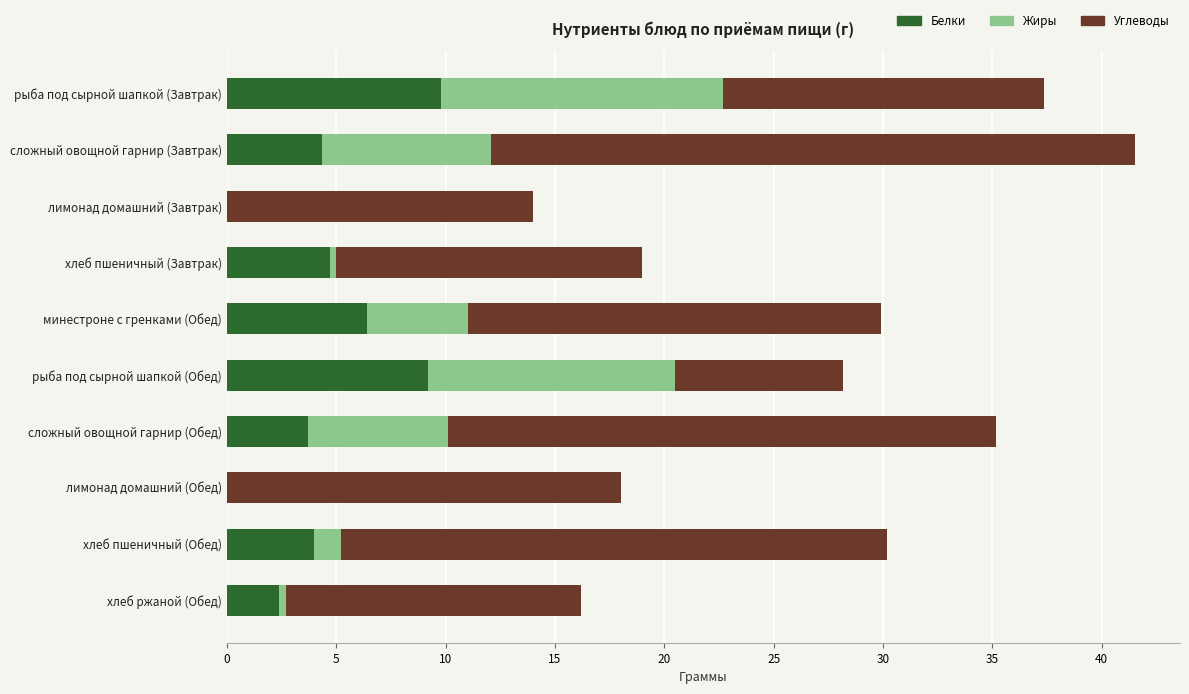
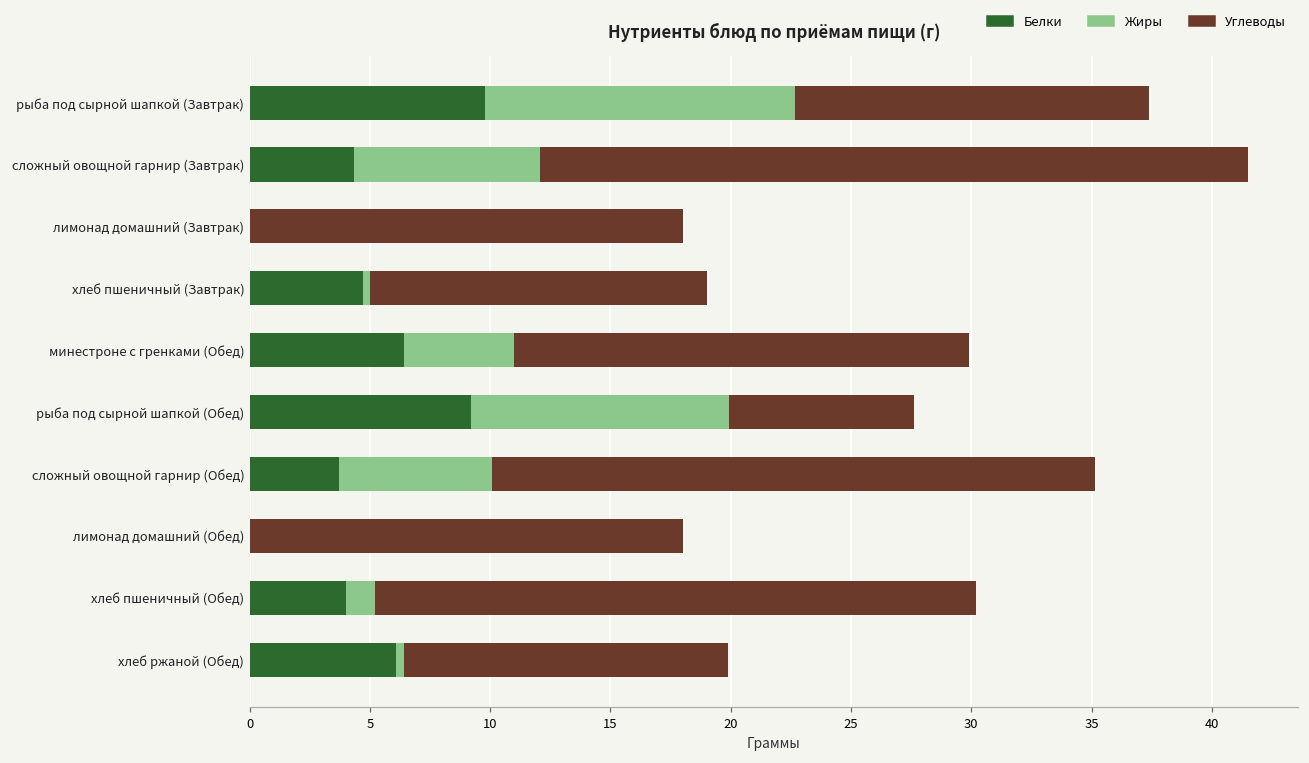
Углеводы, лимонад домашний (Завтрак): 14 -> 18
Жиры, рыба под сырной шапкой (Обед): 11.3 -> 10.7
Белки, хлеб ржаной (Обед): 2.4 -> 6.1
